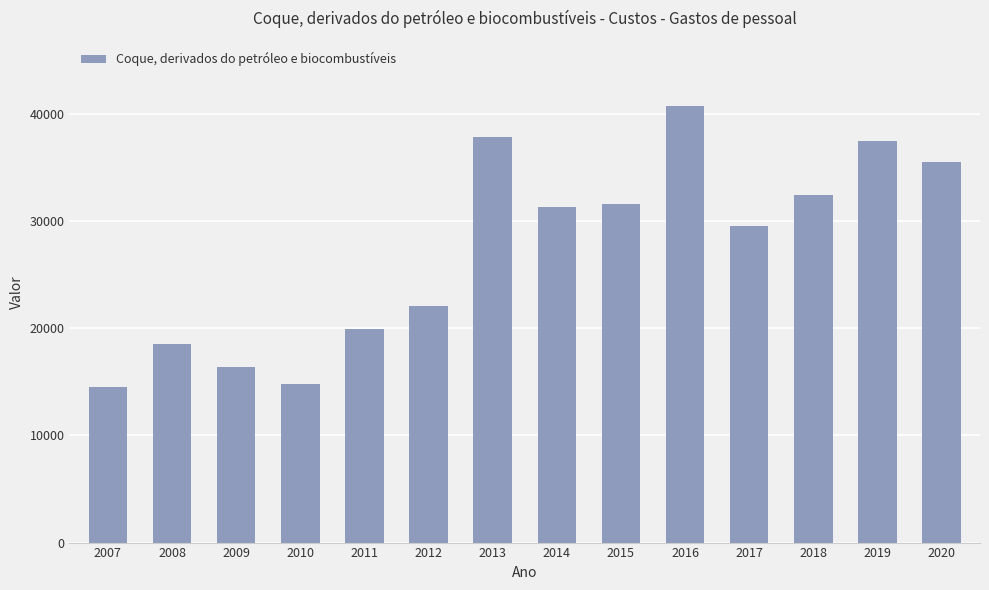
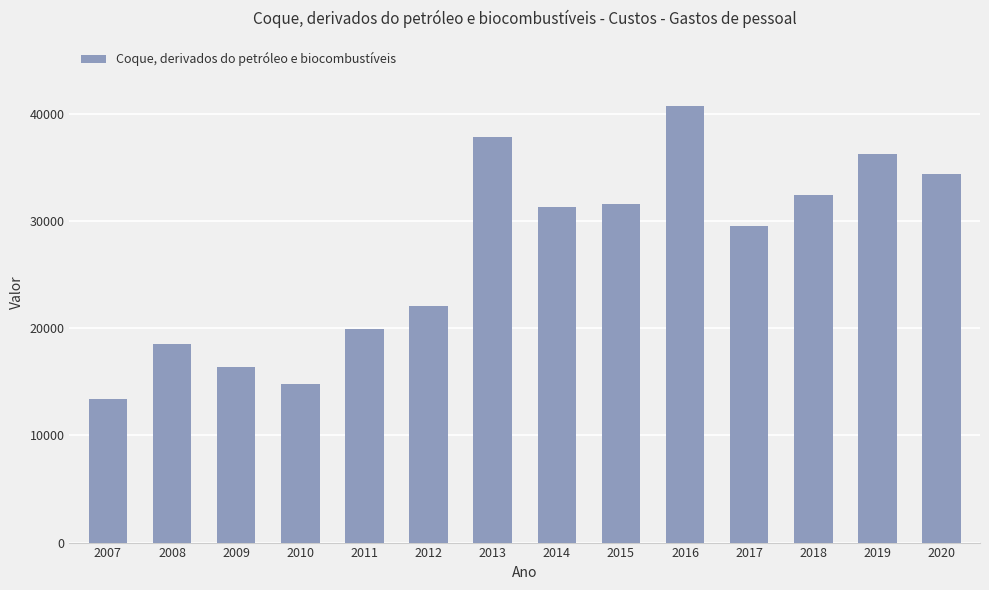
2007: 14500 -> 13400
2019: 37400 -> 36200
2020: 35500 -> 34300
